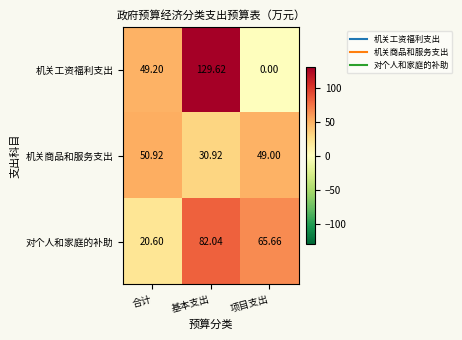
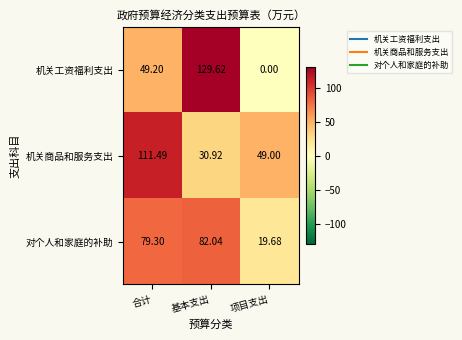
机关商品和服务支出, 合计: 50.92 -> 111.49
对个人和家庭的补助, 合计: 20.60 -> 79.30
对个人和家庭的补助, 项目支出: 65.66 -> 19.68
